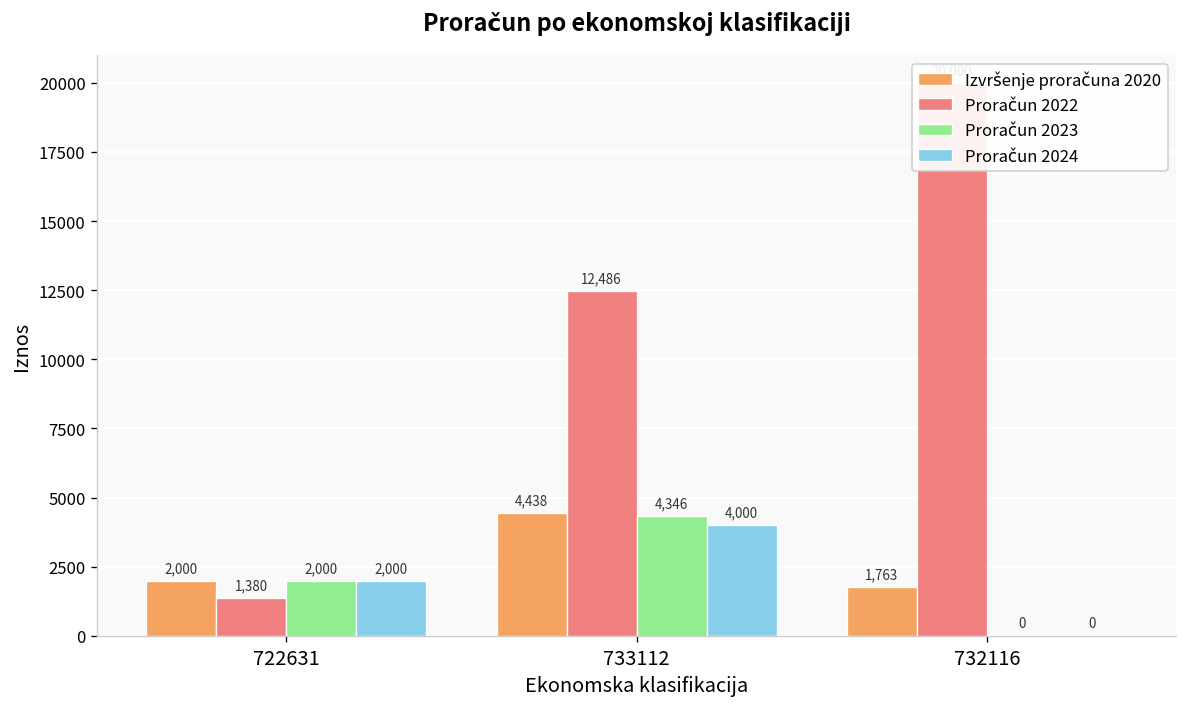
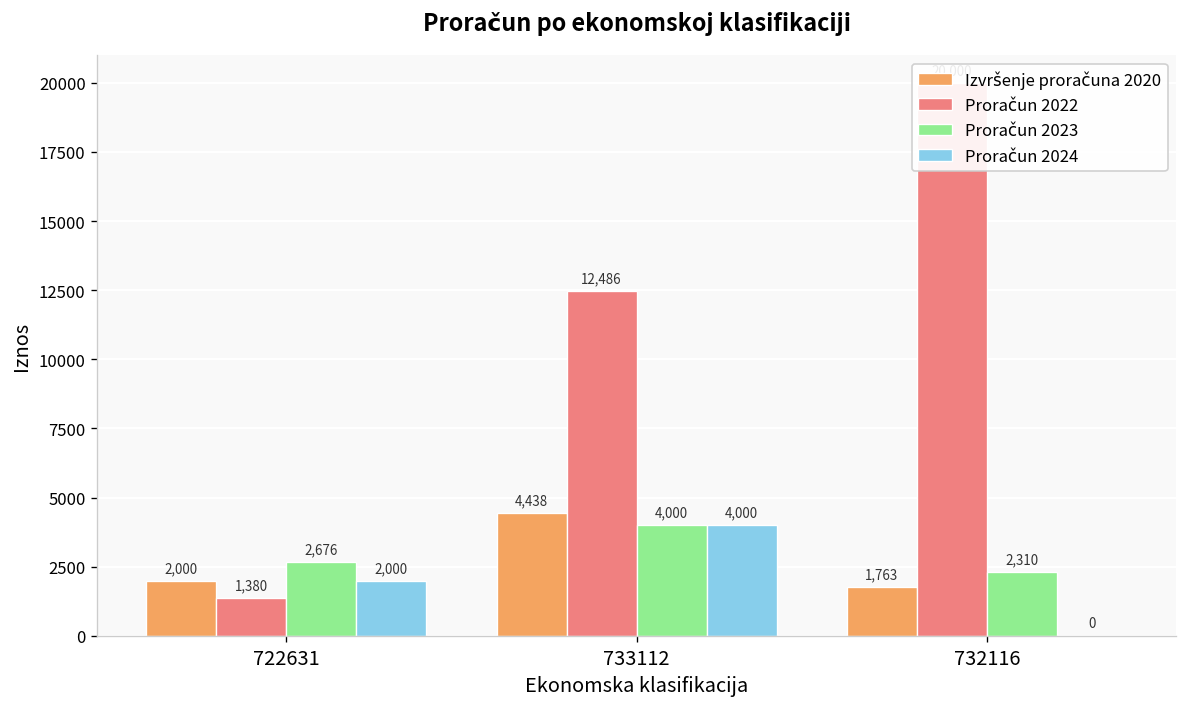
Proračun 2023, 722631: 2,000 -> 2,676
Proračun 2023, 733112: 4,346 -> 4,000
Proračun 2023, 732116: 0 -> 2,310
